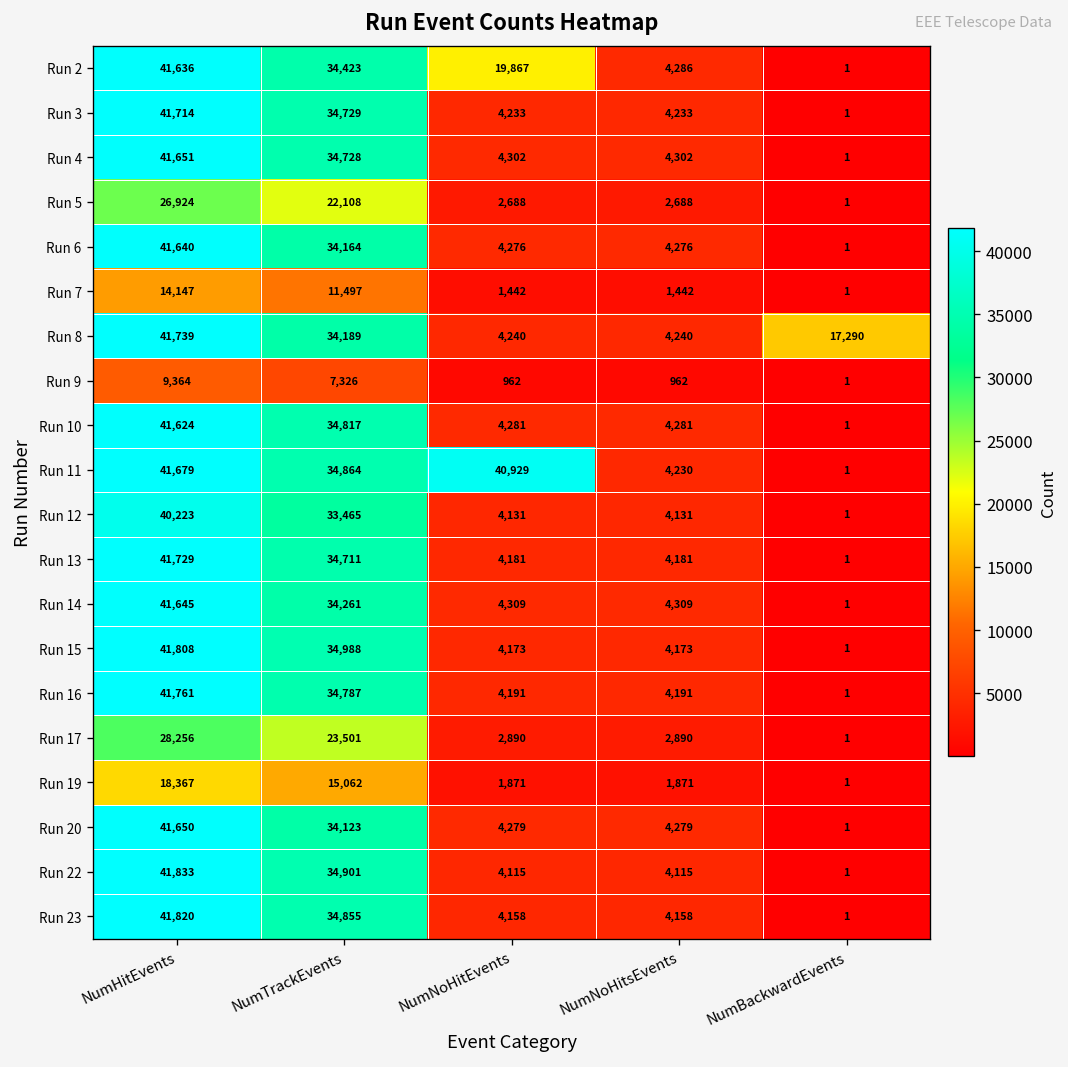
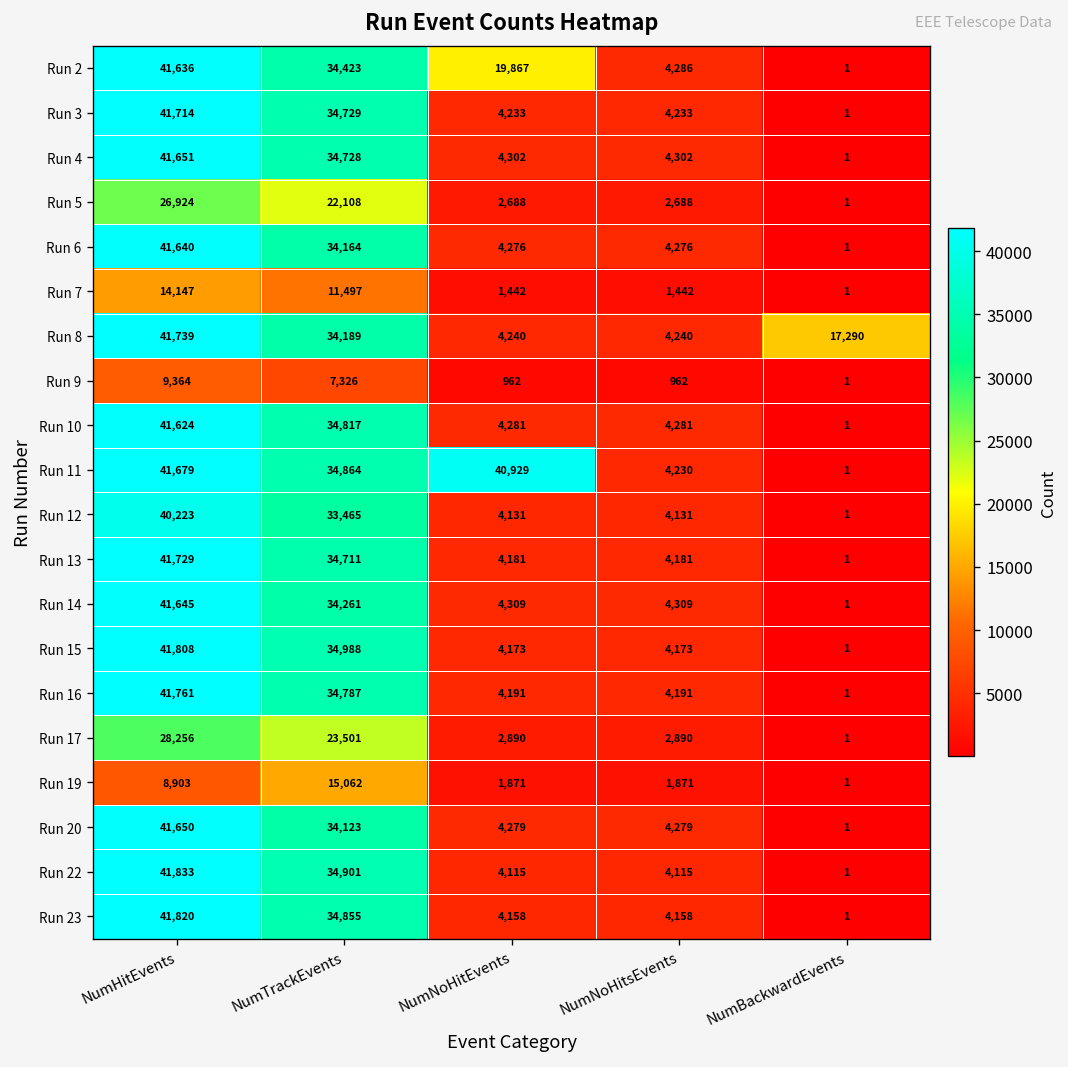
Run 19, NumHitEvents: 18,367 -> 8,903
